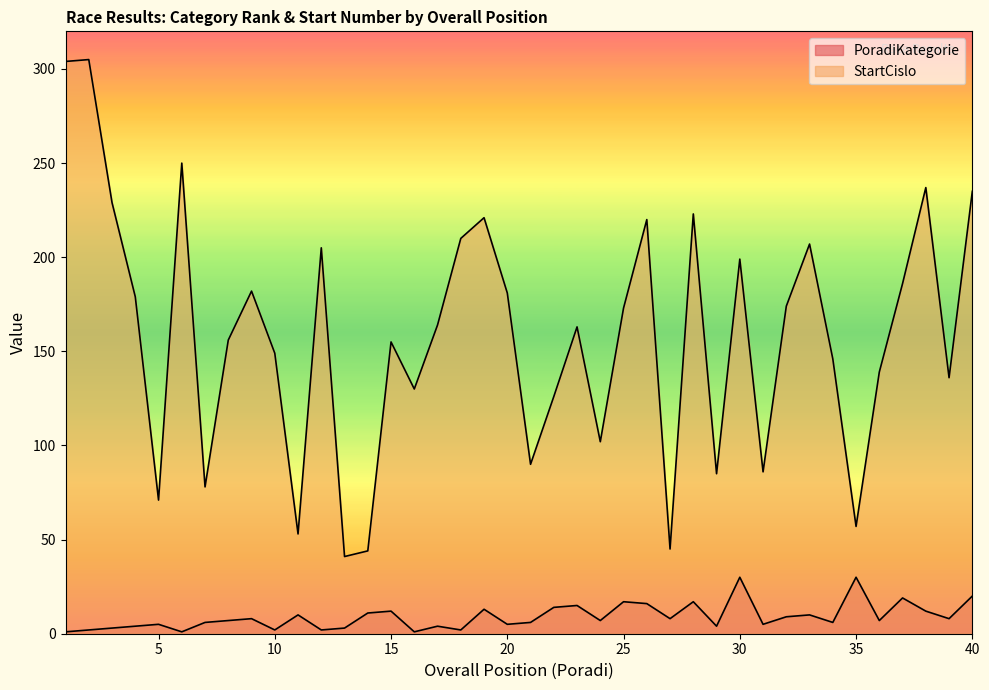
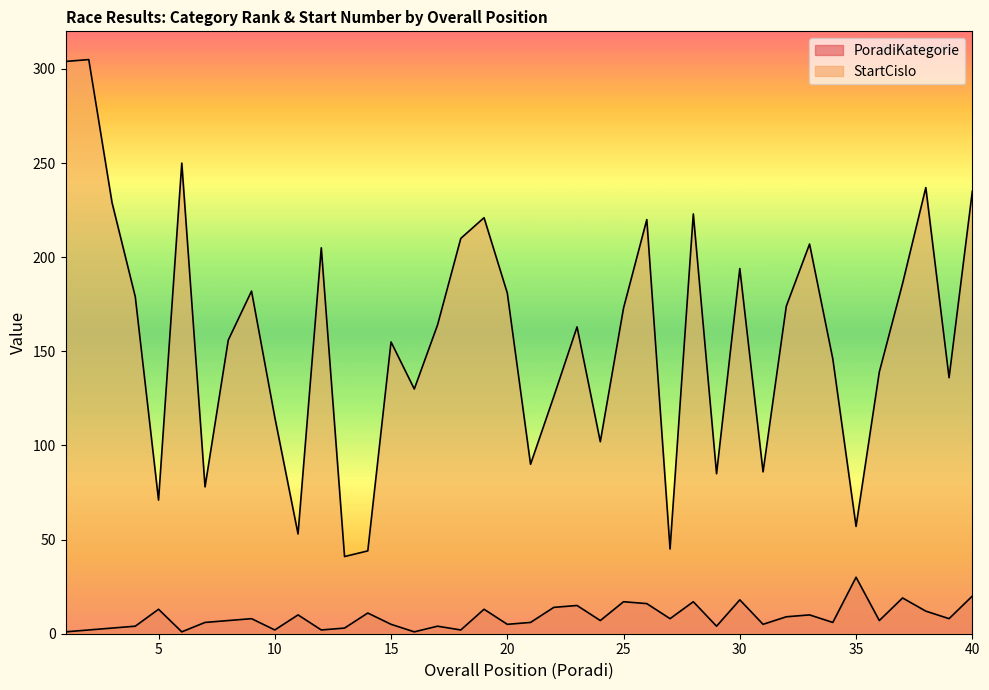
PoradiKategorie, 5: 5 -> 13
StartCislo, 10: 149 -> 115
PoradiKategorie, 15: 12 -> 5
PoradiKategorie, 30: 30 -> 18
StartCislo, 30: 199 -> 194
